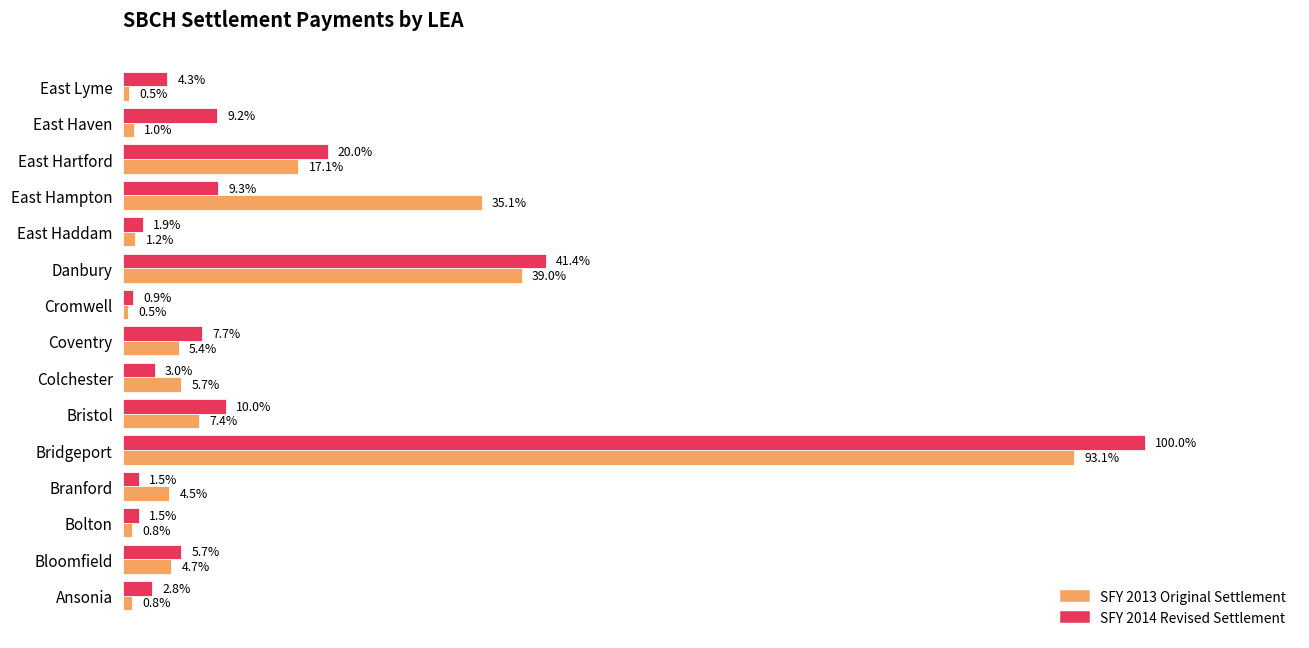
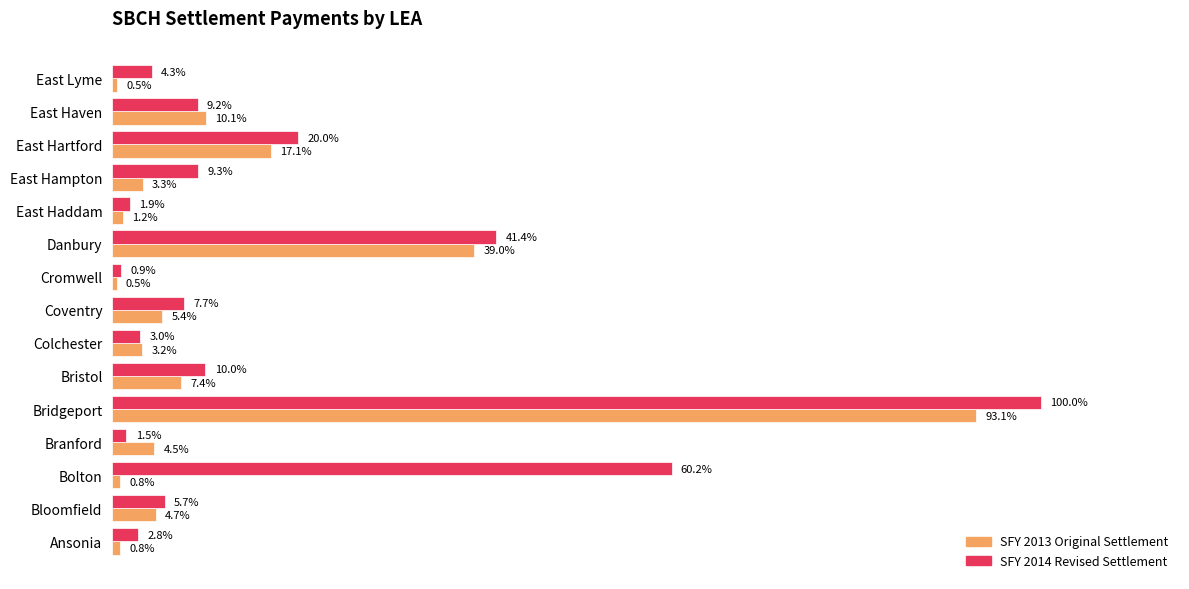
SFY 2013 Original Settlement, East Haven: 1.0% -> 10.1%
SFY 2013 Original Settlement, East Hampton: 35.1% -> 3.3%
SFY 2013 Original Settlement, Colchester: 5.7% -> 3.2%
SFY 2014 Revised Settlement, Bolton: 1.5% -> 60.2%
